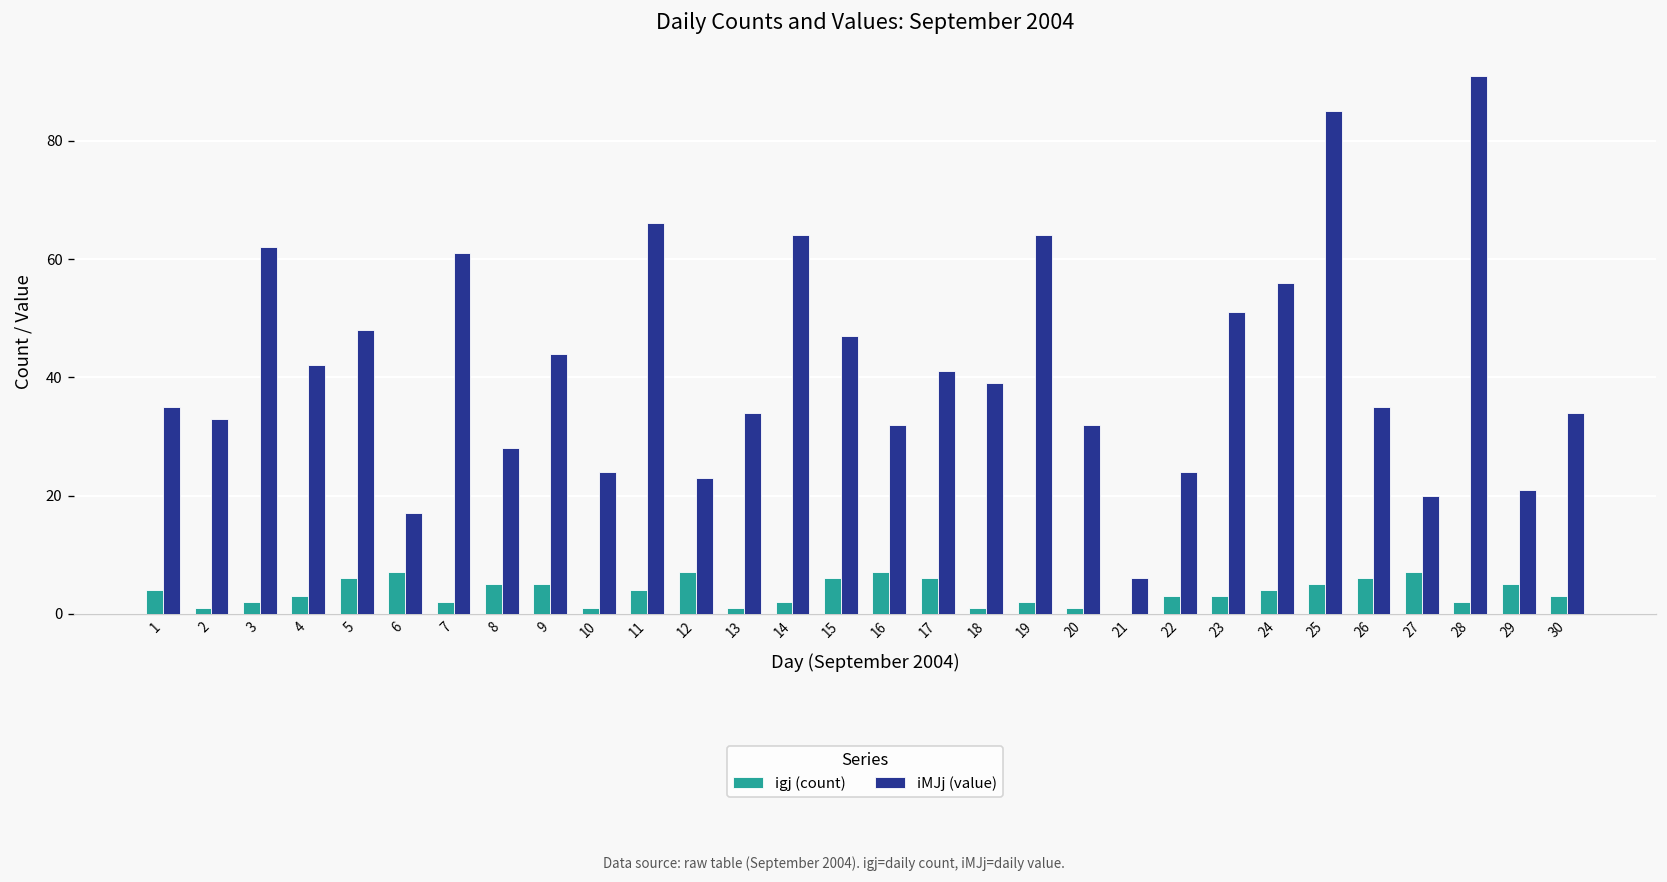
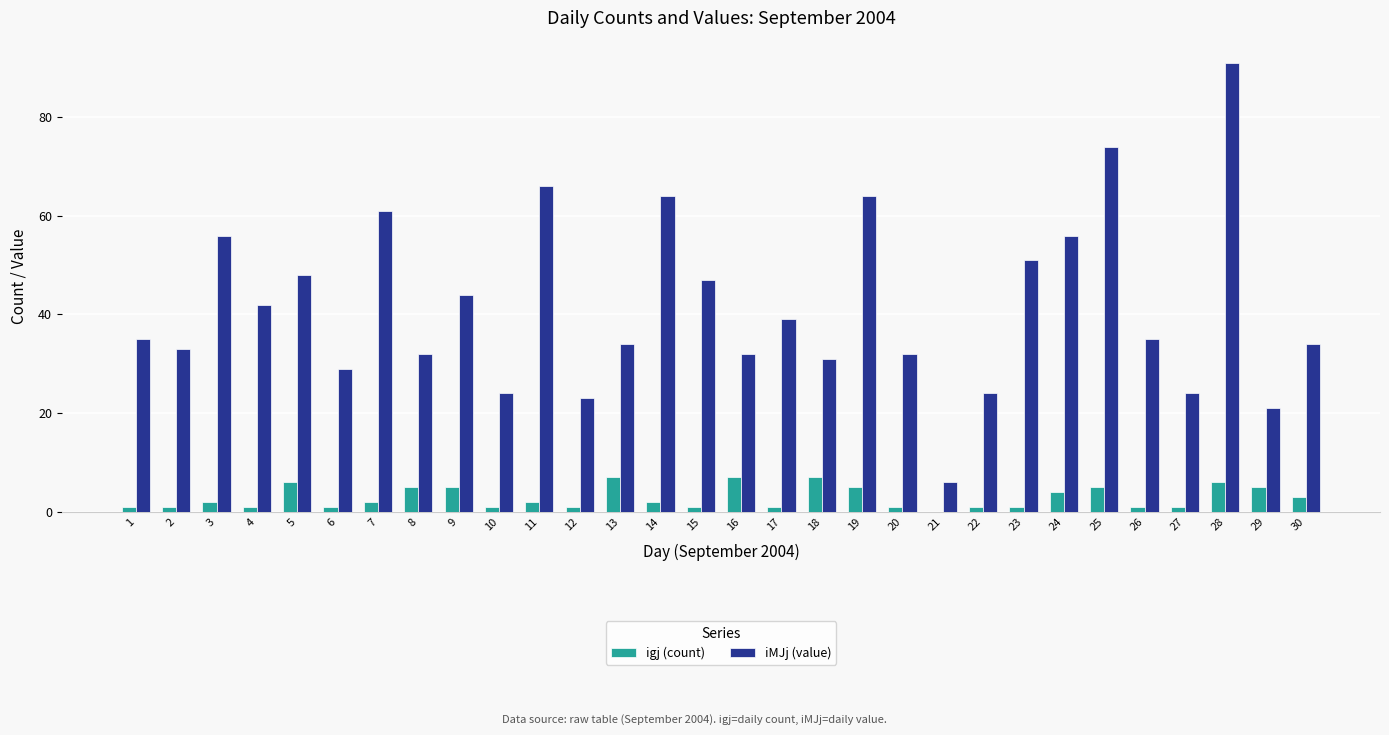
igj (count), 1: 4 -> 1
iMJj (value), 3: 62 -> 56
igj (count), 4: 3 -> 1
igj (count), 6: 7 -> 1
iMJj (value), 6: 17 -> 29
iMJj (value), 8: 28 -> 32
igj (count), 11: 4 -> 2
igj (count), 12: 7 -> 1
igj (count), 13: 1 -> 7
igj (count), 15: 6 -> 1
igj (count), 17: 6 -> 1
iMJj (value), 17: 41 -> 39
igj (count), 18: 1 -> 7
iMJj (value), 18: 39 -> 31
igj (count), 19: 2 -> 5
igj (count), 22: 3 -> 1
igj (count), 23: 3 -> 1
iMJj (value), 25: 85 -> 74
igj (count), 26: 6 -> 1
igj (count), 27: 7 -> 1
iMJj (value), 27: 20 -> 24
igj (count), 28: 2 -> 6
